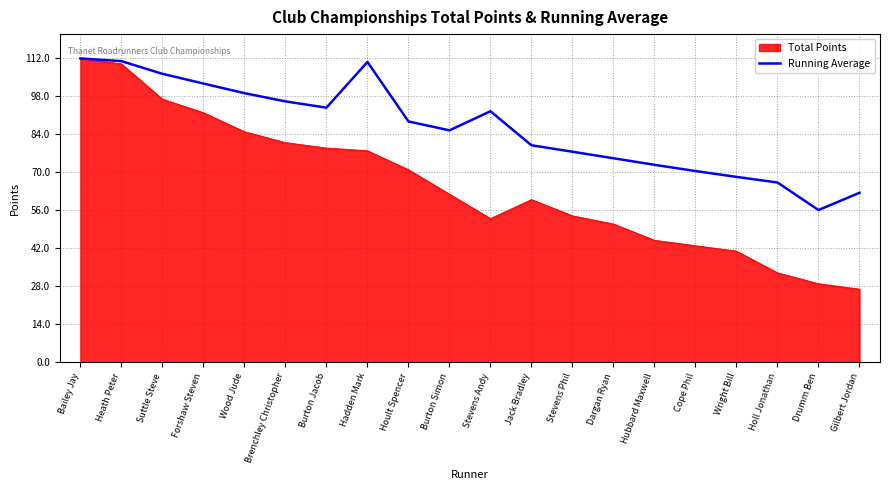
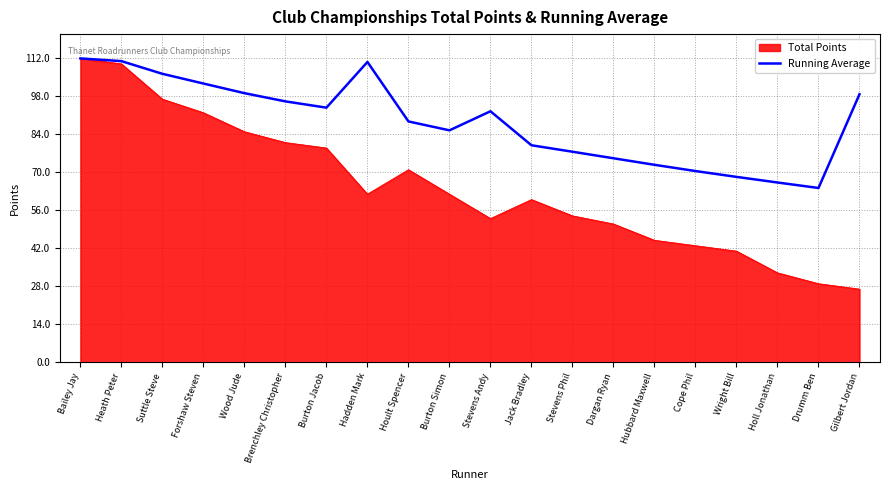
Total Points, Hadden Mark: 78 -> 62
Running Average, Drumm Ben: 56 -> 64
Running Average, Gilbert Jordan: 63 -> 99
